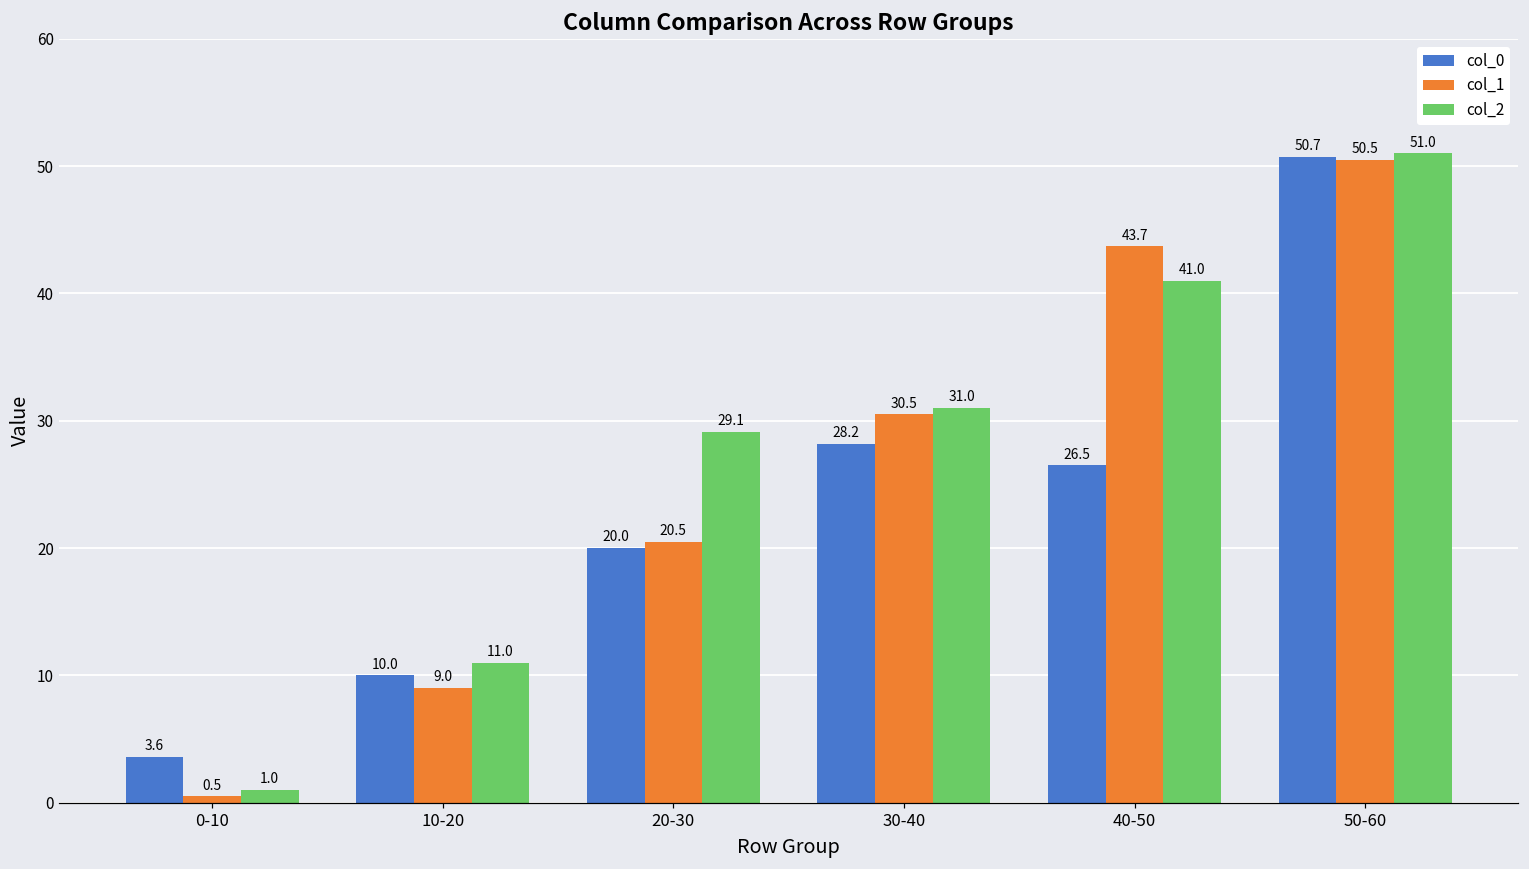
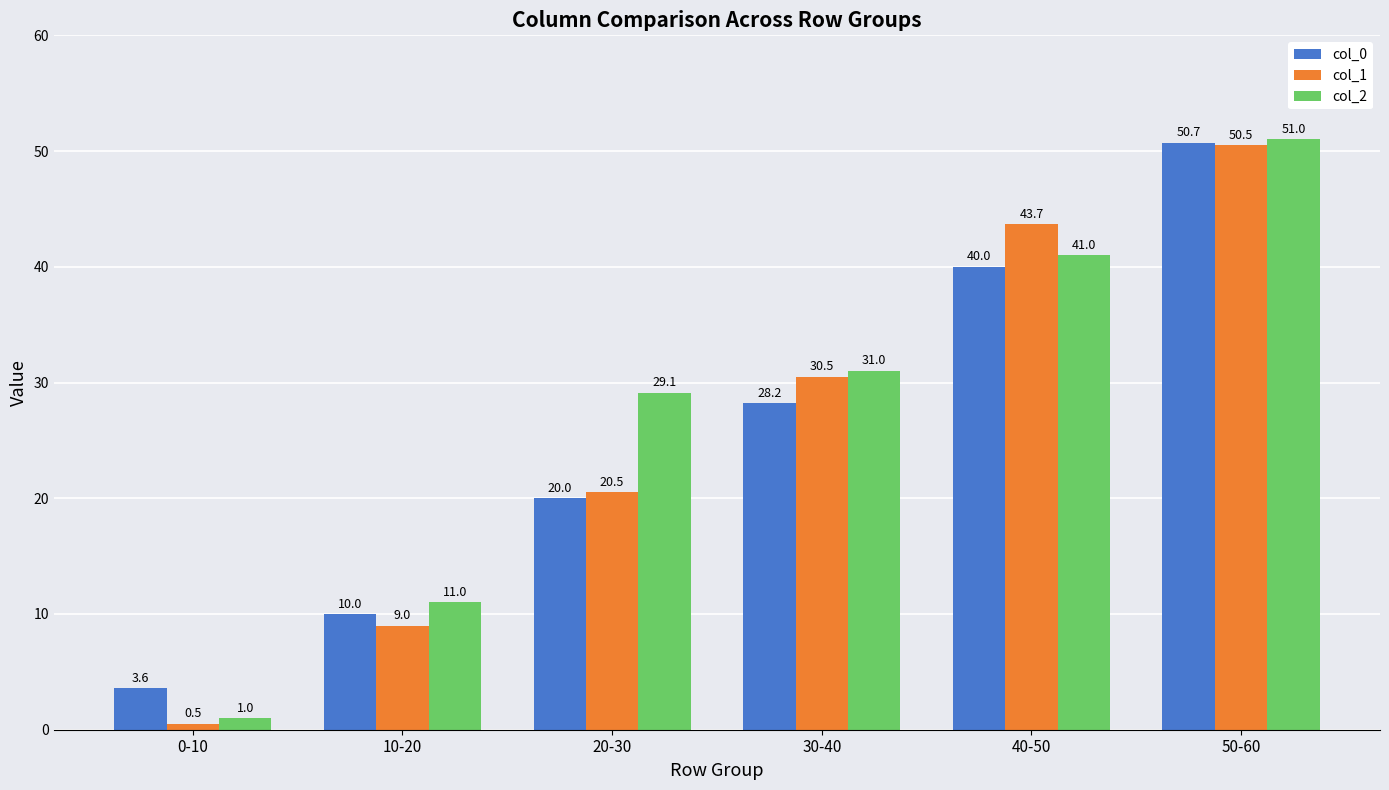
col_0, 40-50: 26.5 -> 40.0
